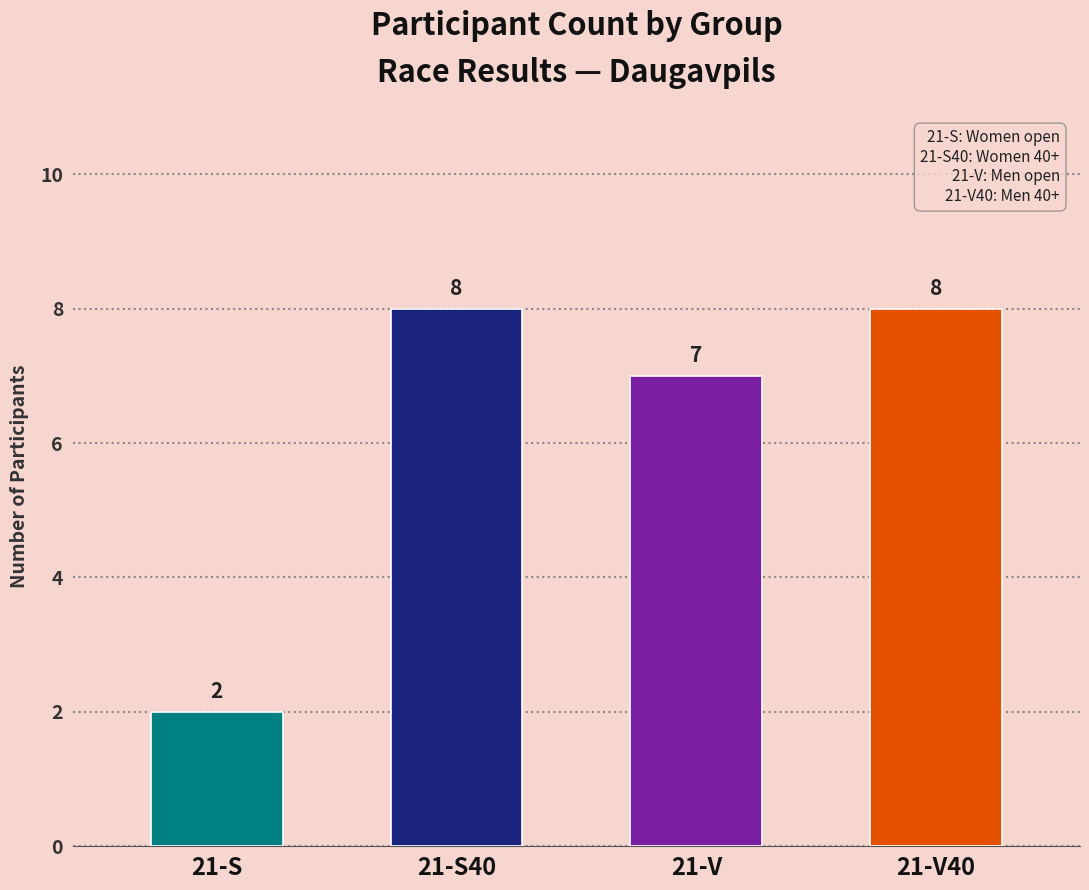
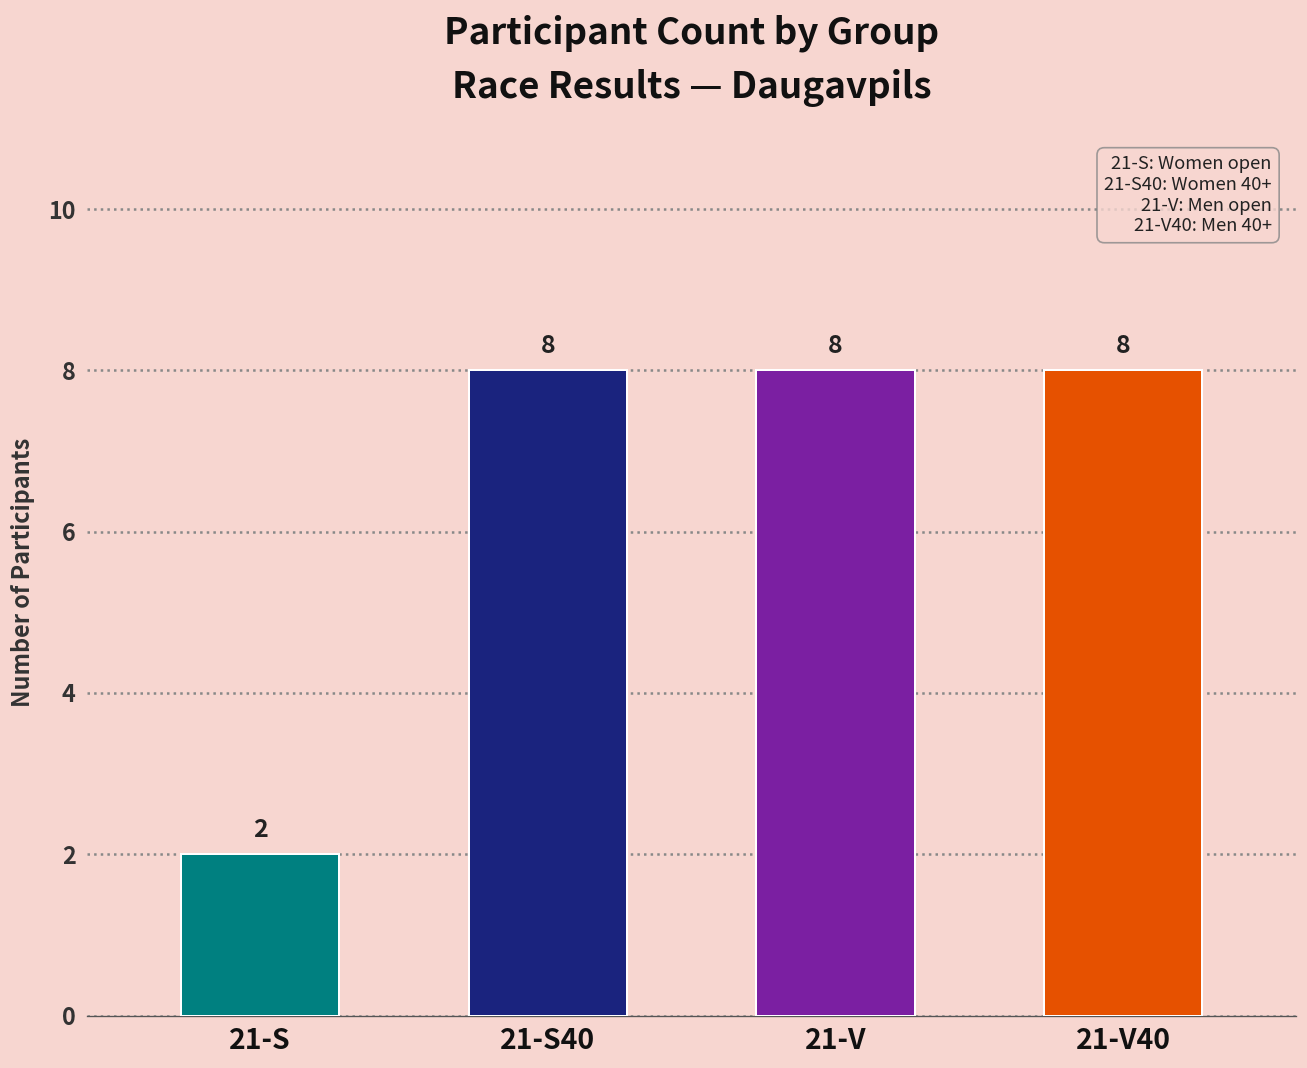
21-V: 7 -> 8
